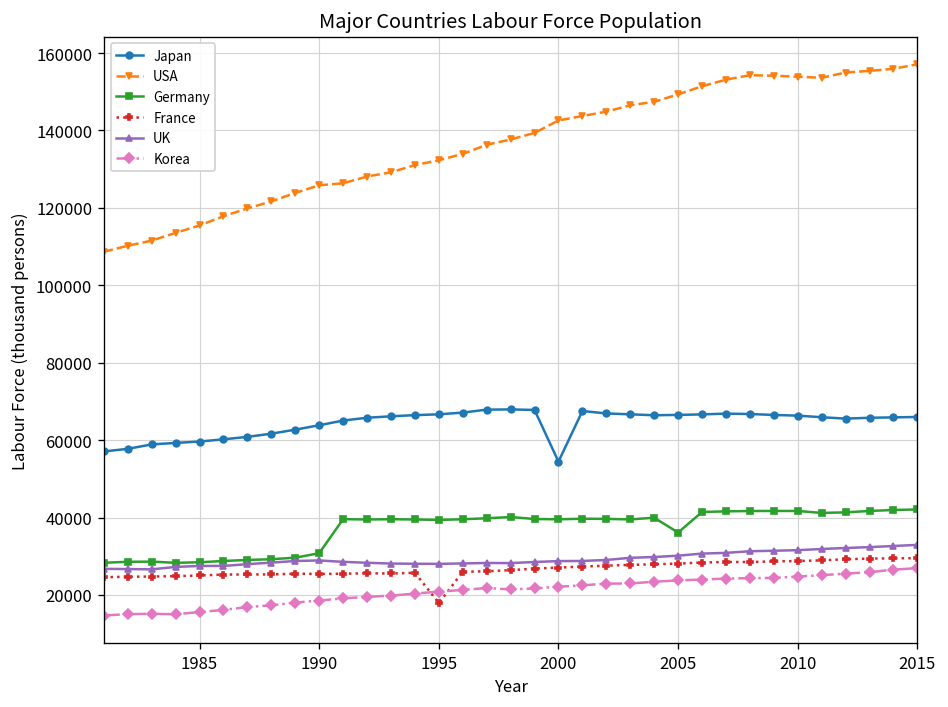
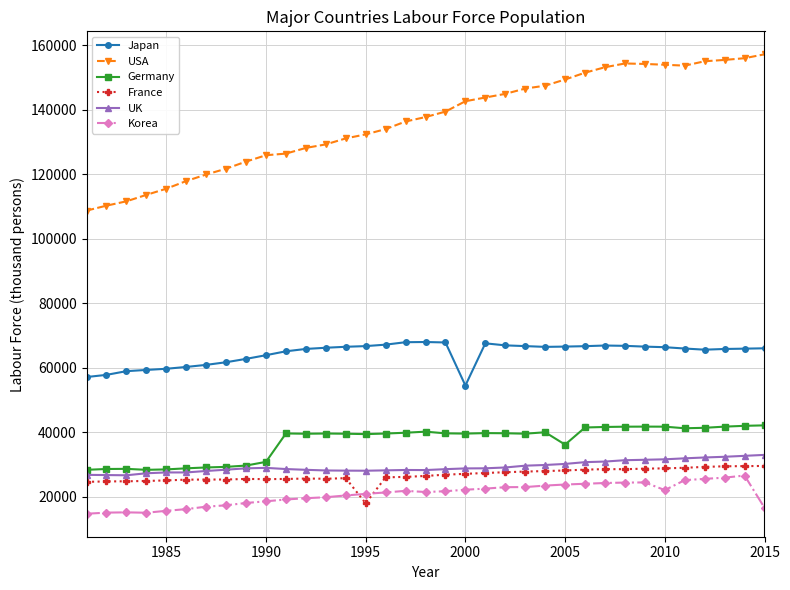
Korea, 2010: 25000 -> 22000
Korea, 2015: 27000 -> 17000
